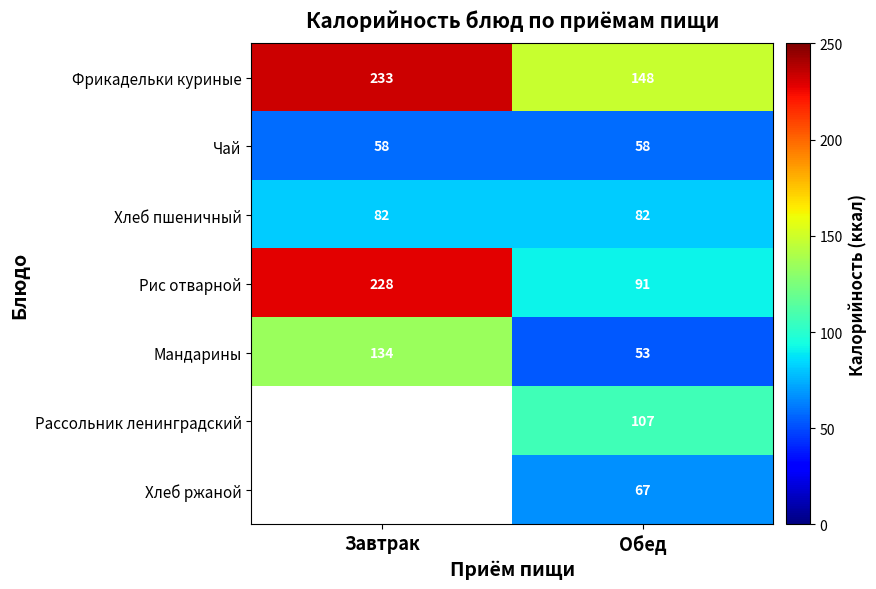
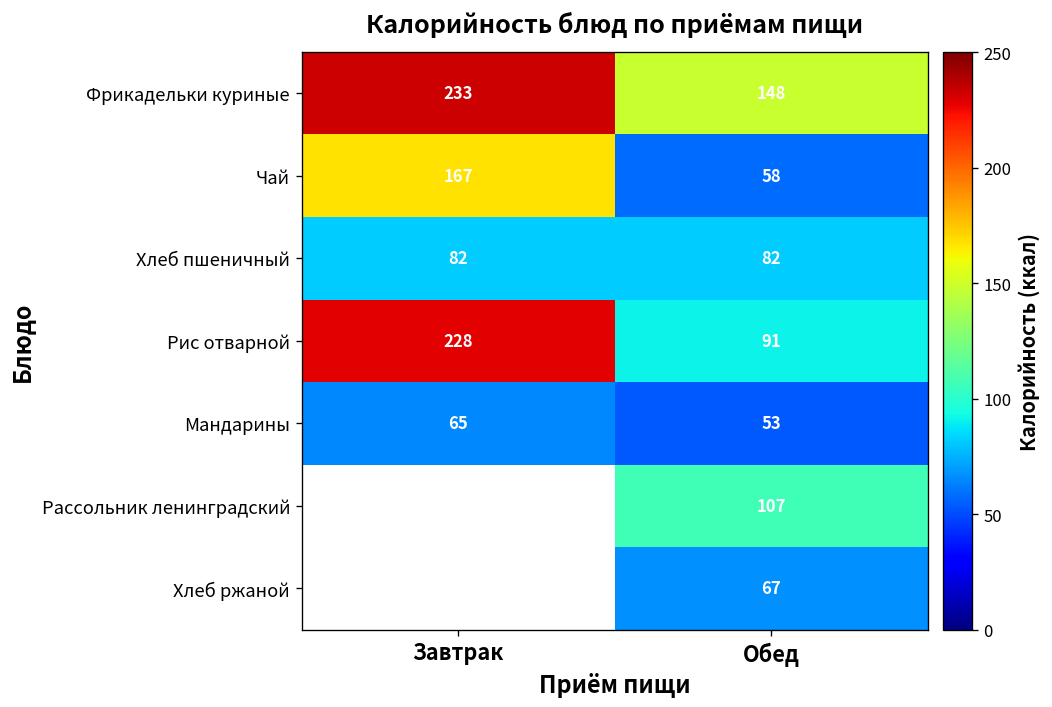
Чай, Завтрак: 58 -> 167
Мандарины, Завтрак: 134 -> 65
